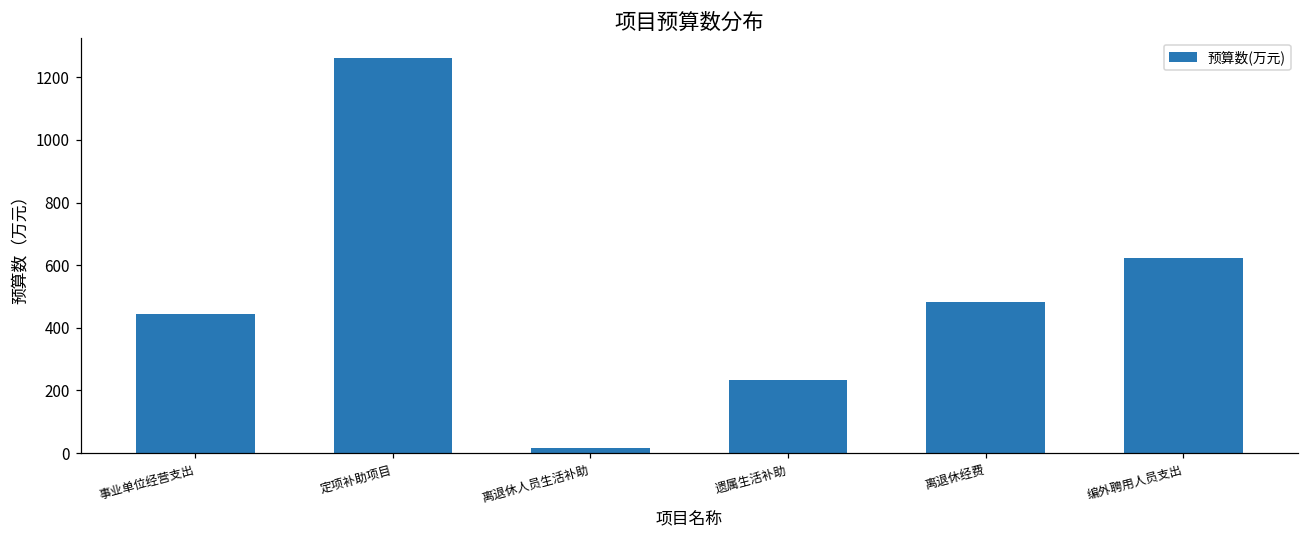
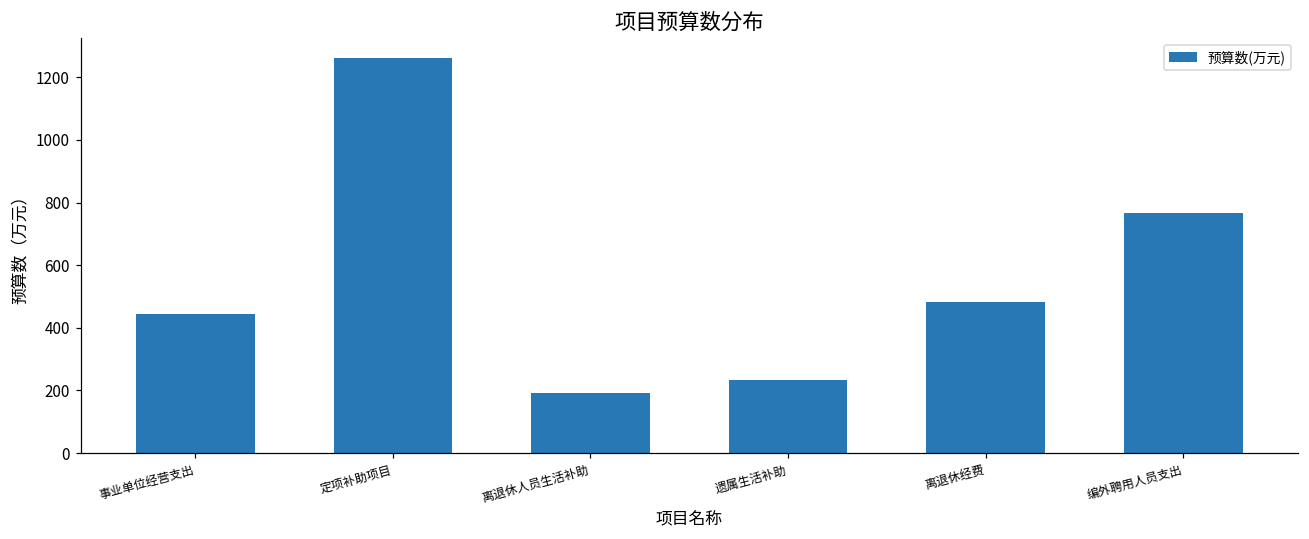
离退休人员生活补助: 20 -> 190
编外聘用人员支出: 620 -> 770
